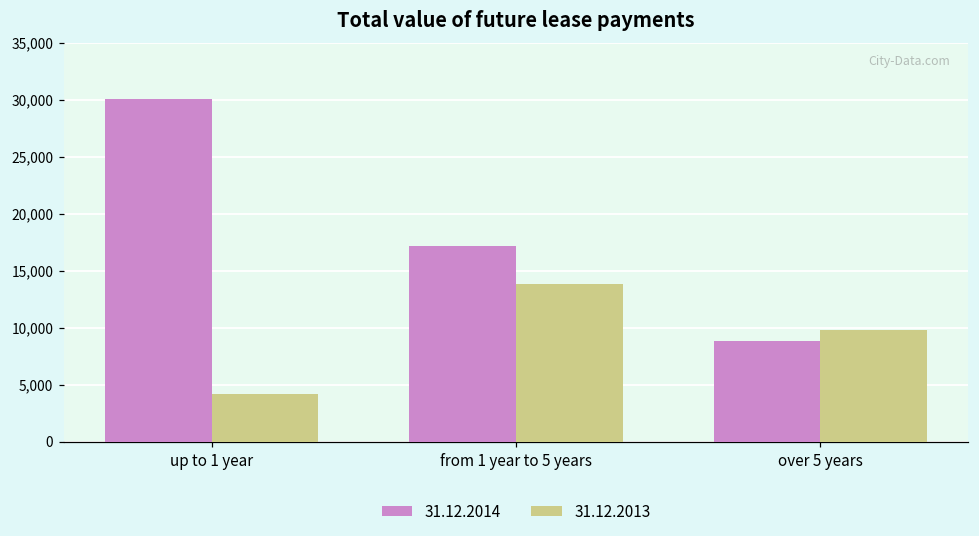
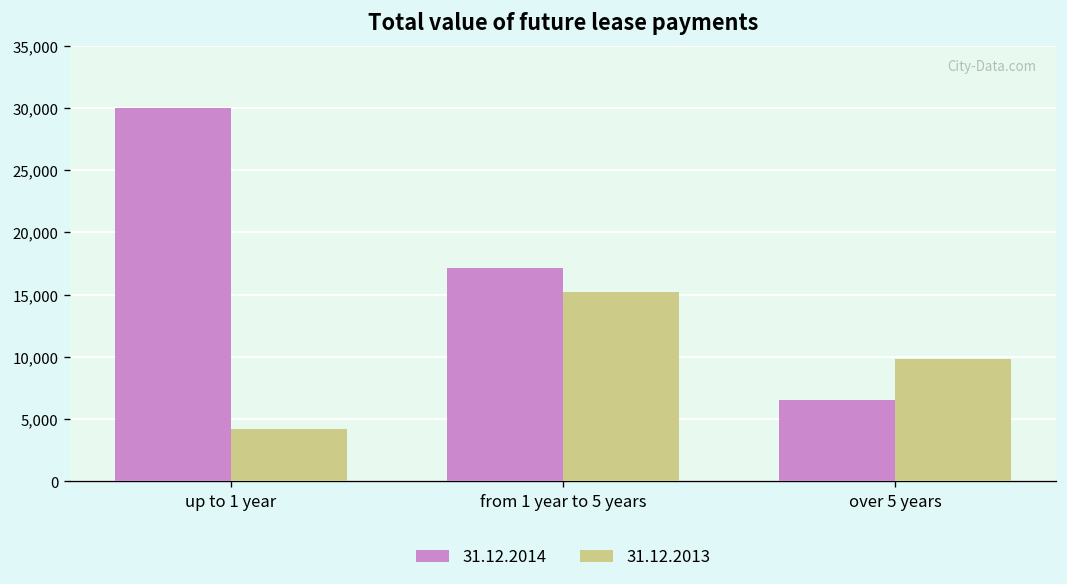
31.12.2013, from 1 year to 5 years: 13,800 -> 15,200
31.12.2014, over 5 years: 8,900 -> 6,600
